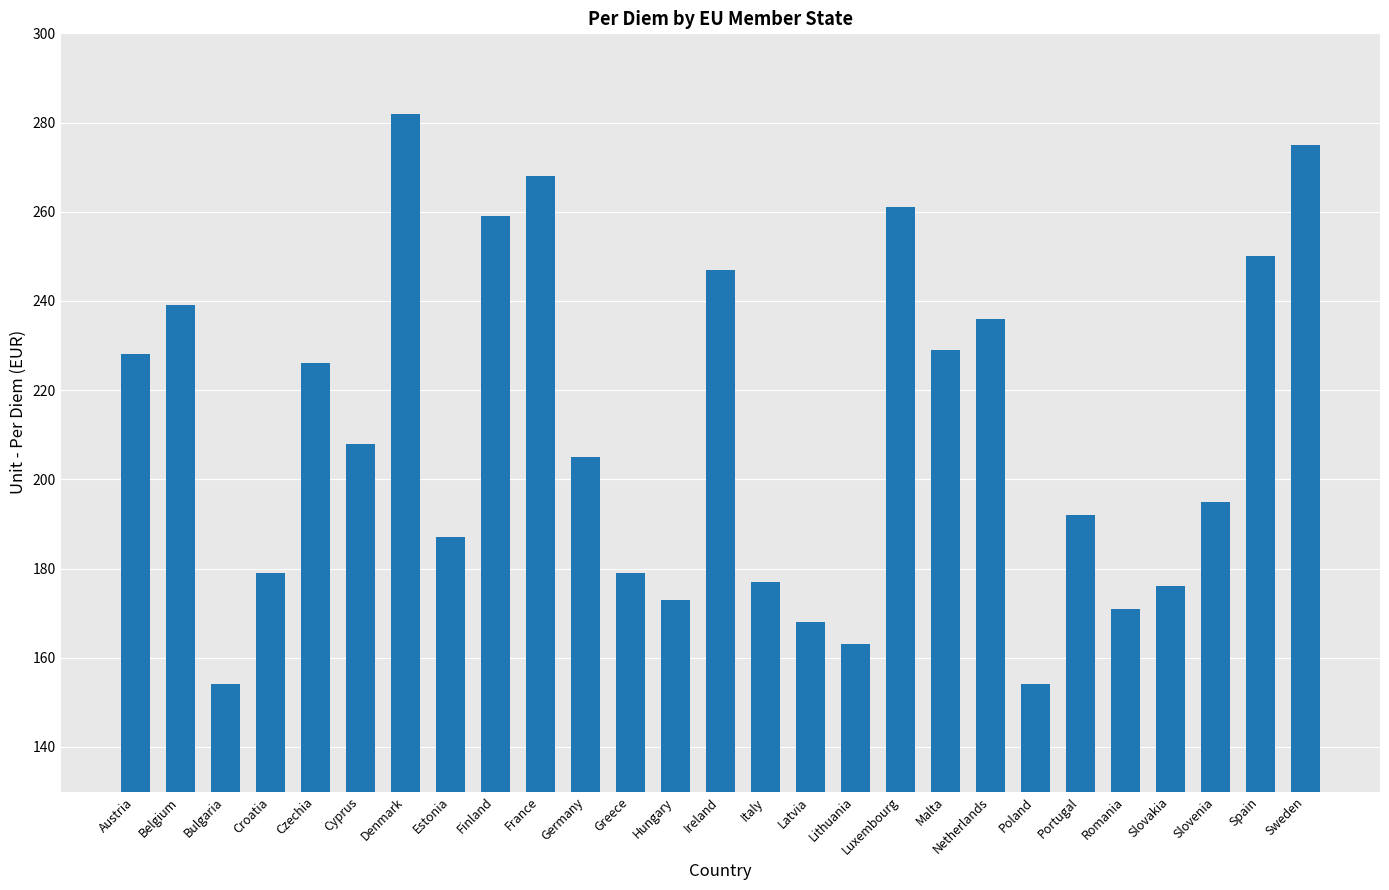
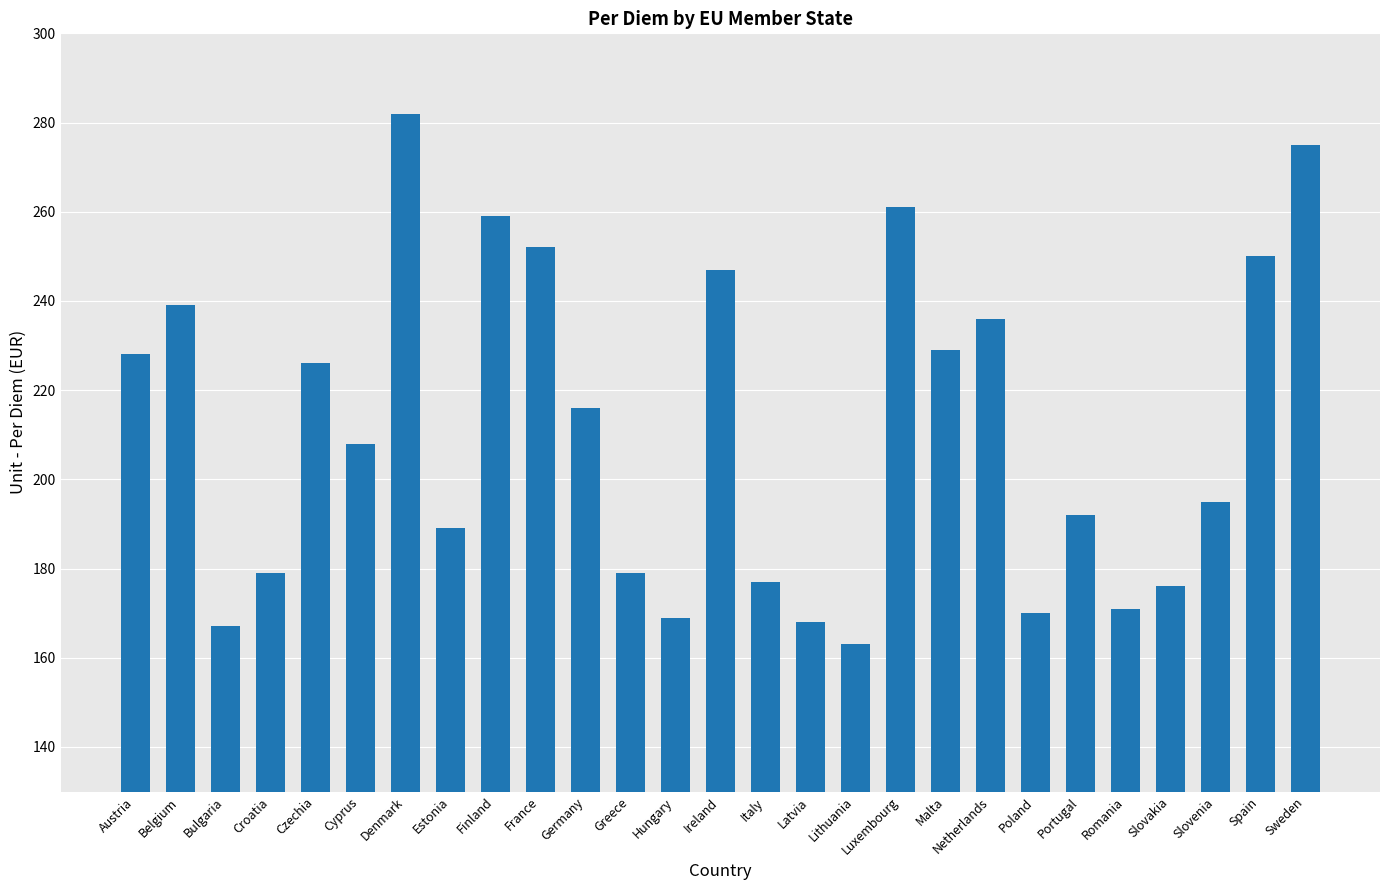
Bulgaria: 154 -> 167
Estonia: 187 -> 189
France: 268 -> 252
Germany: 205 -> 216
Hungary: 173 -> 169
Poland: 154 -> 170
